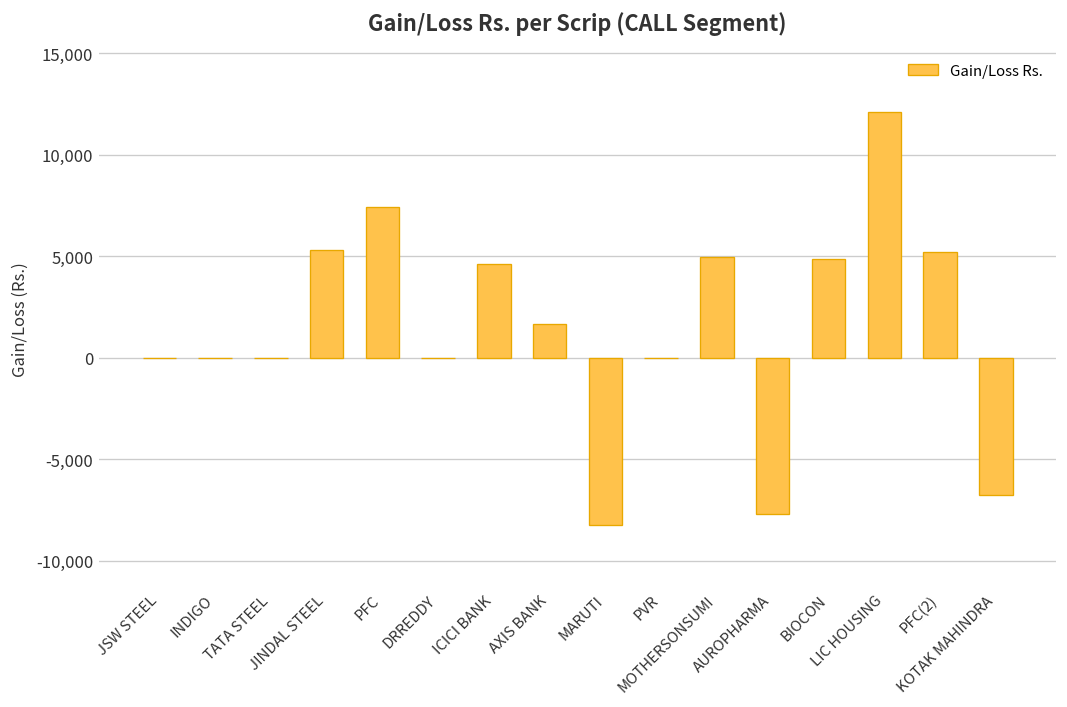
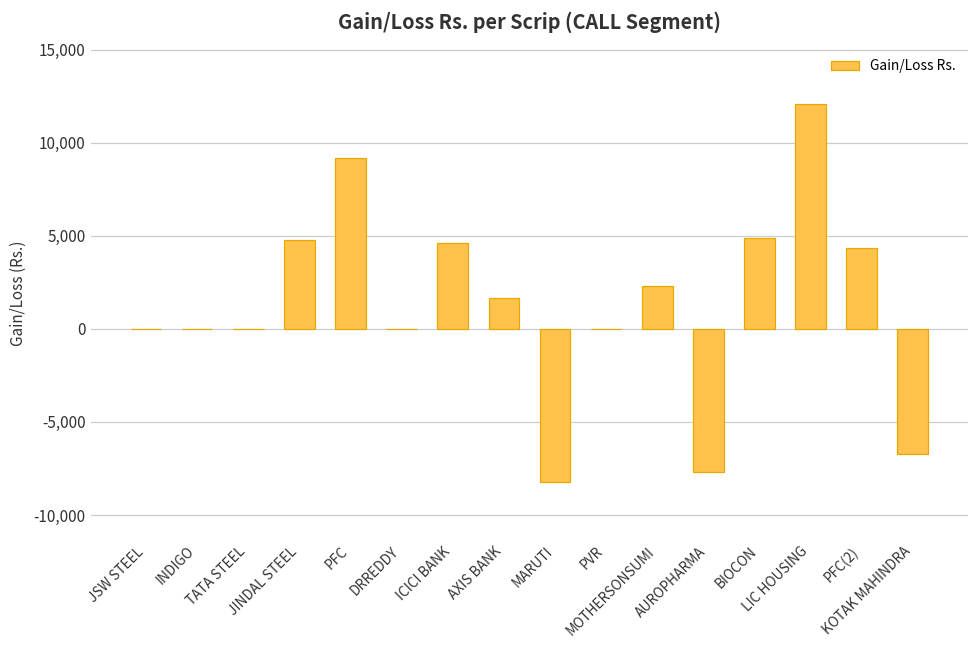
JINDAL STEEL: 5,300 -> 4,800
PFC: 7,400 -> 9,200
MOTHERSONSUMI: 5,000 -> 2,300
PFC(2): 5,200 -> 4,300
